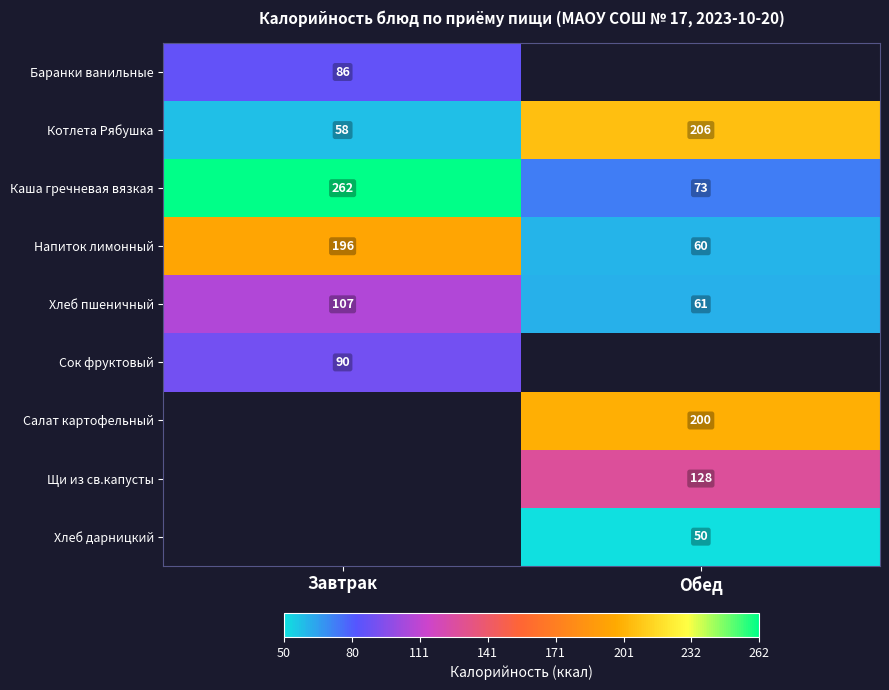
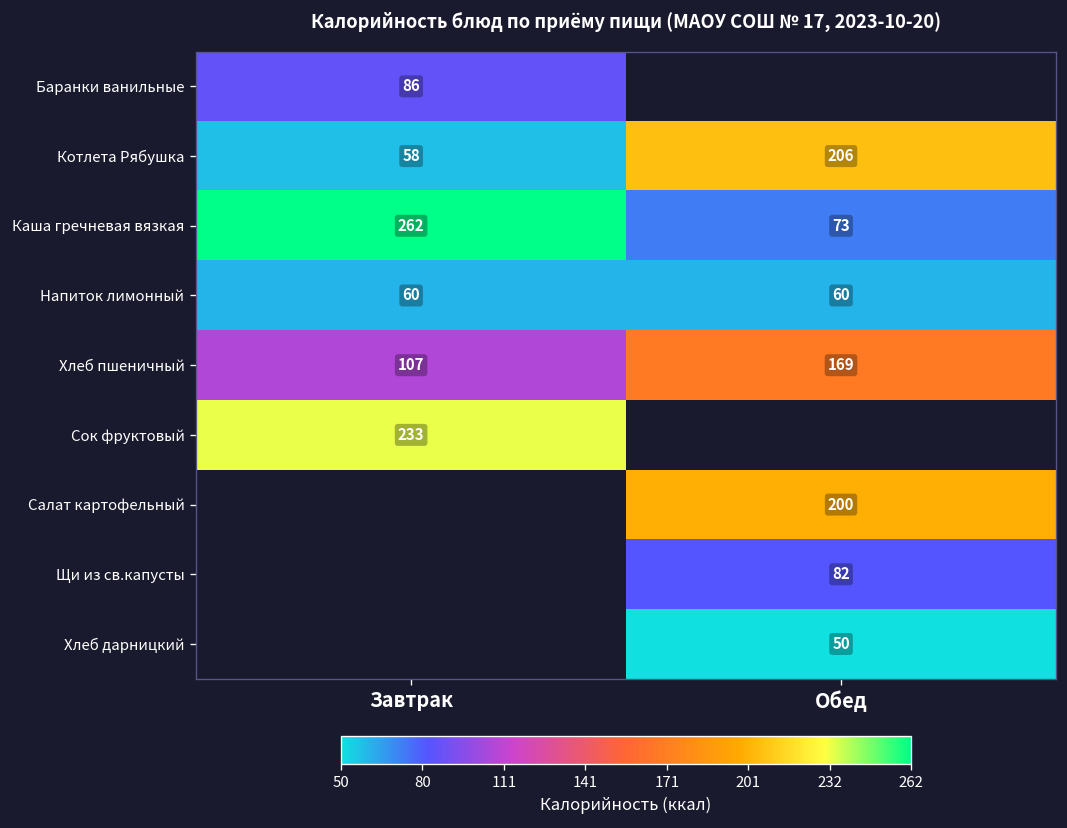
Напиток лимонный, Завтрак: 196 -> 60
Хлеб пшеничный, Обед: 61 -> 169
Сок фруктовый, Завтрак: 90 -> 233
Щи из св.капусты, Обед: 128 -> 82
